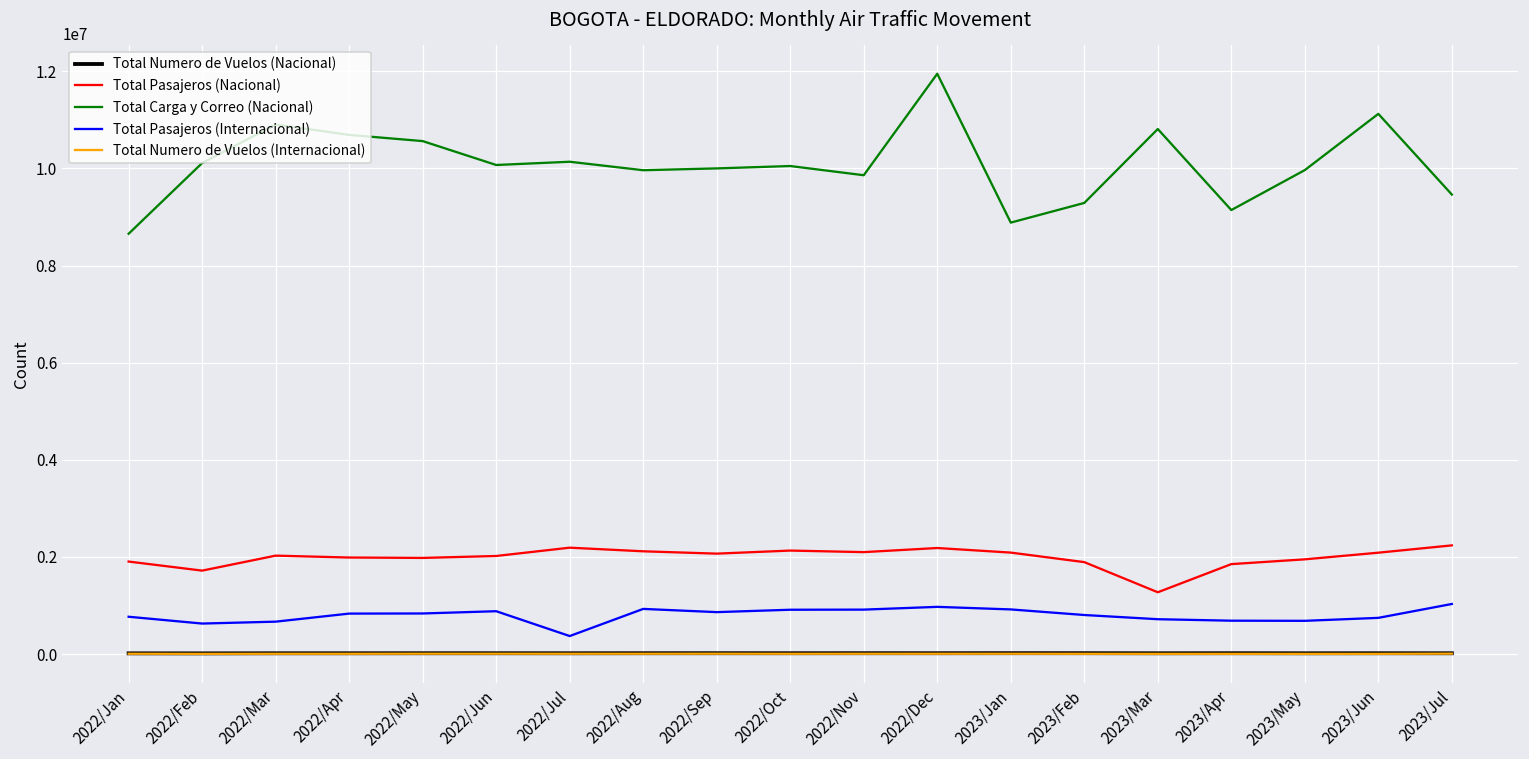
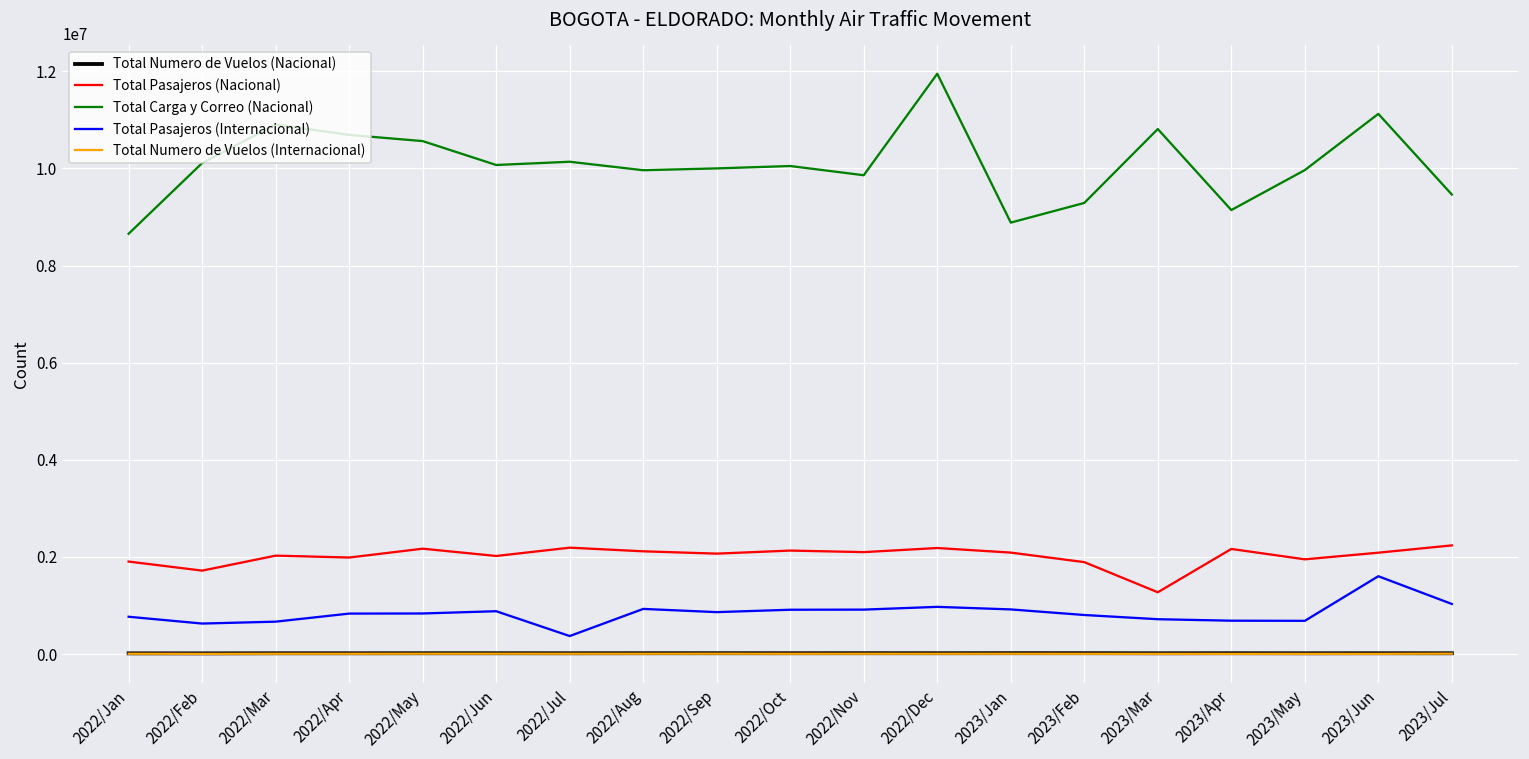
Total Pasajeros (Nacional), 2022/May: 2000000 -> 2200000
Total Pasajeros (Nacional), 2023/Apr: 1900000 -> 2200000
Total Pasajeros (Internacional), 2023/Jun: 700000 -> 1600000
